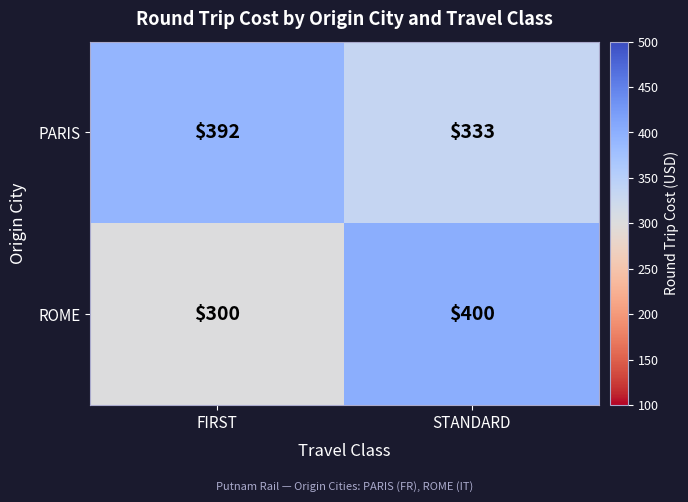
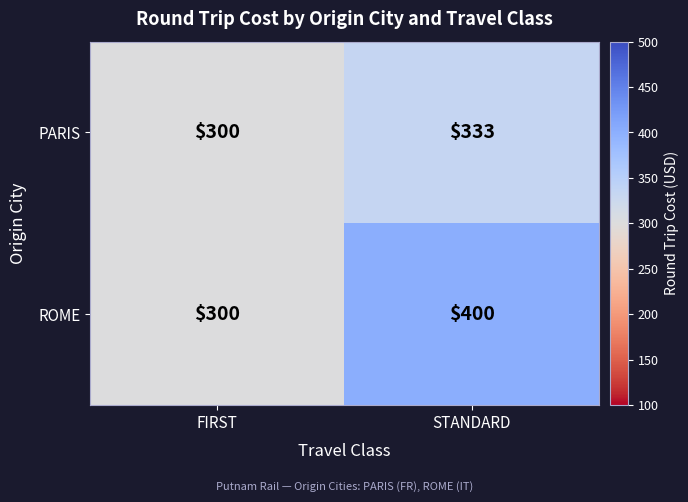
PARIS, FIRST: $392 -> $300
